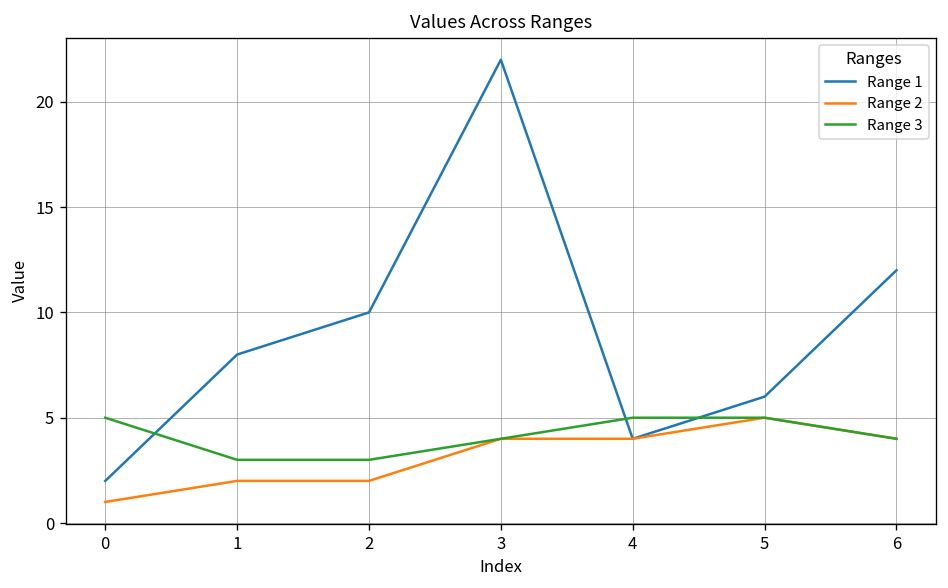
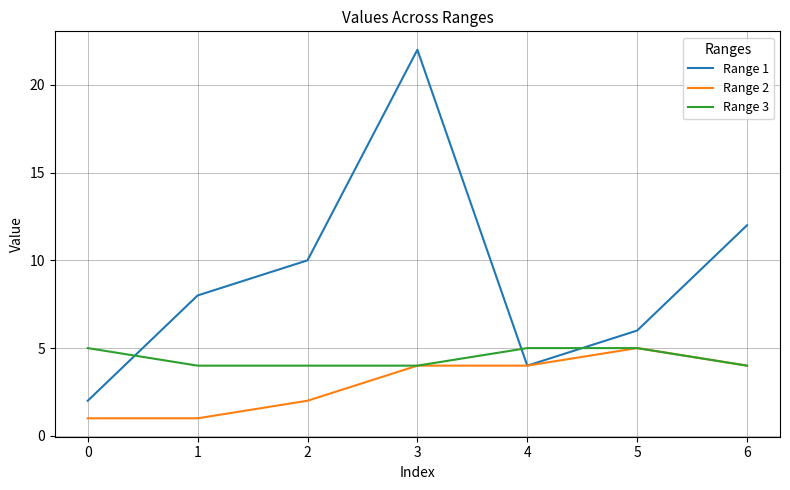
Range 2, 1: 2 -> 1
Range 3, 1: 3 -> 4
Range 3, 2: 3 -> 4
